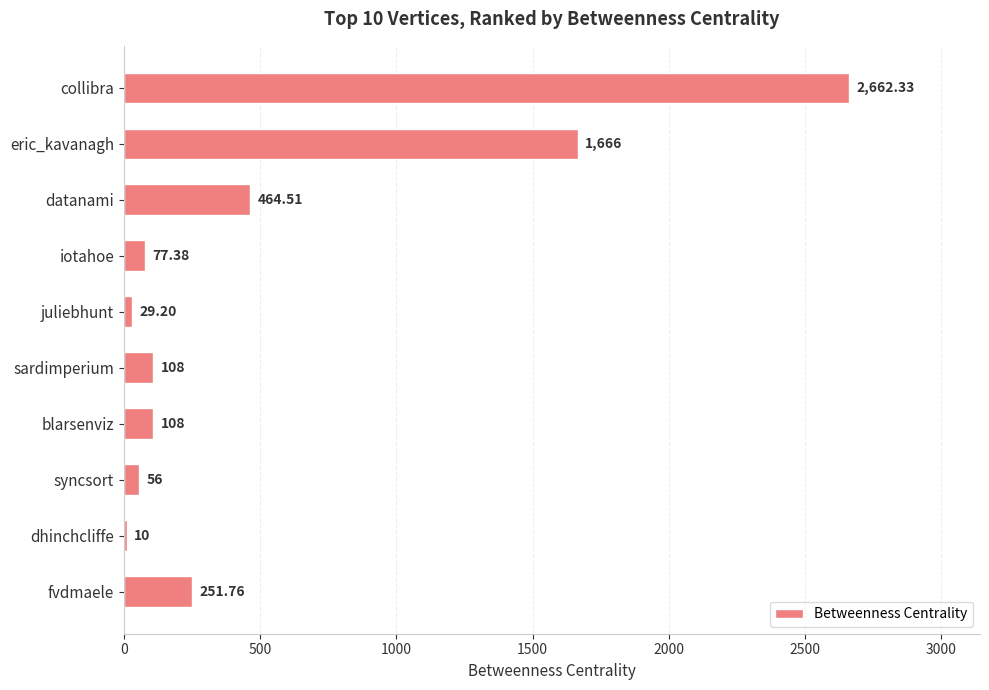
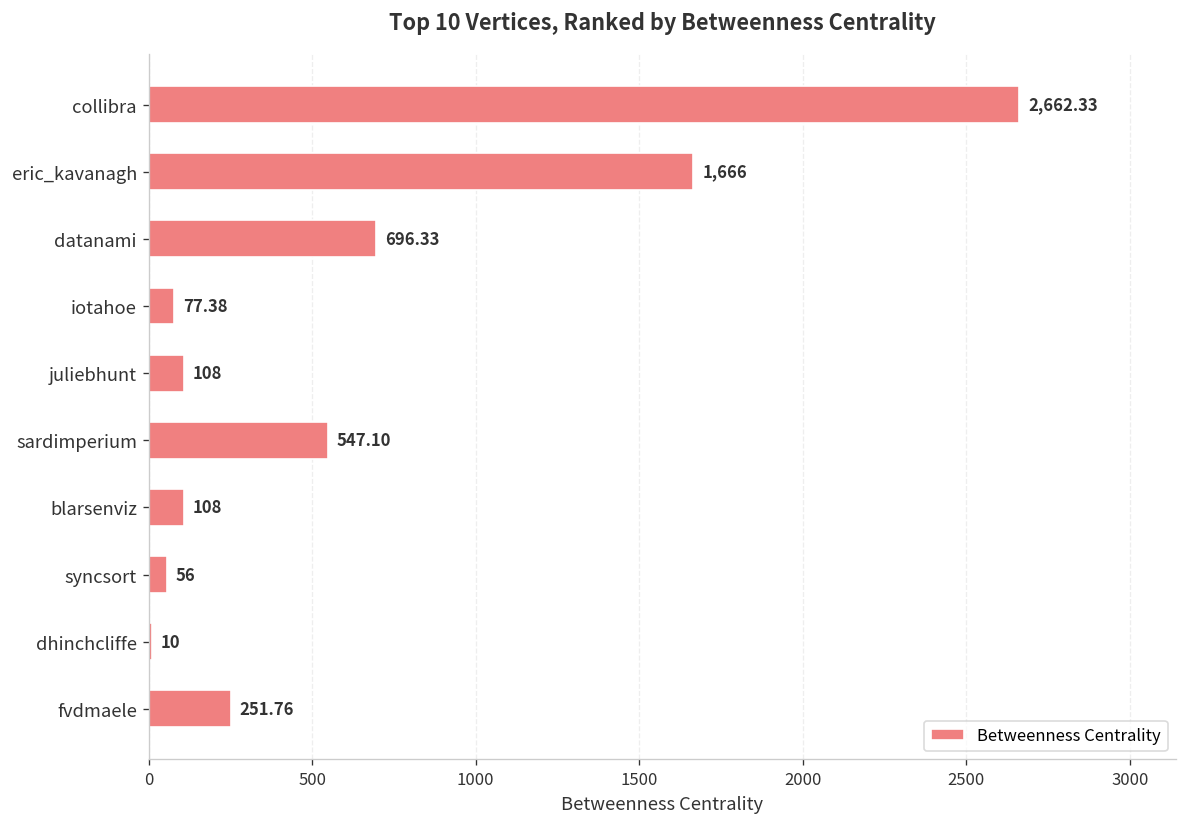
datanami: 464.51 -> 696.33
juliebhunt: 29.20 -> 108
sardimperium: 108 -> 547.10
